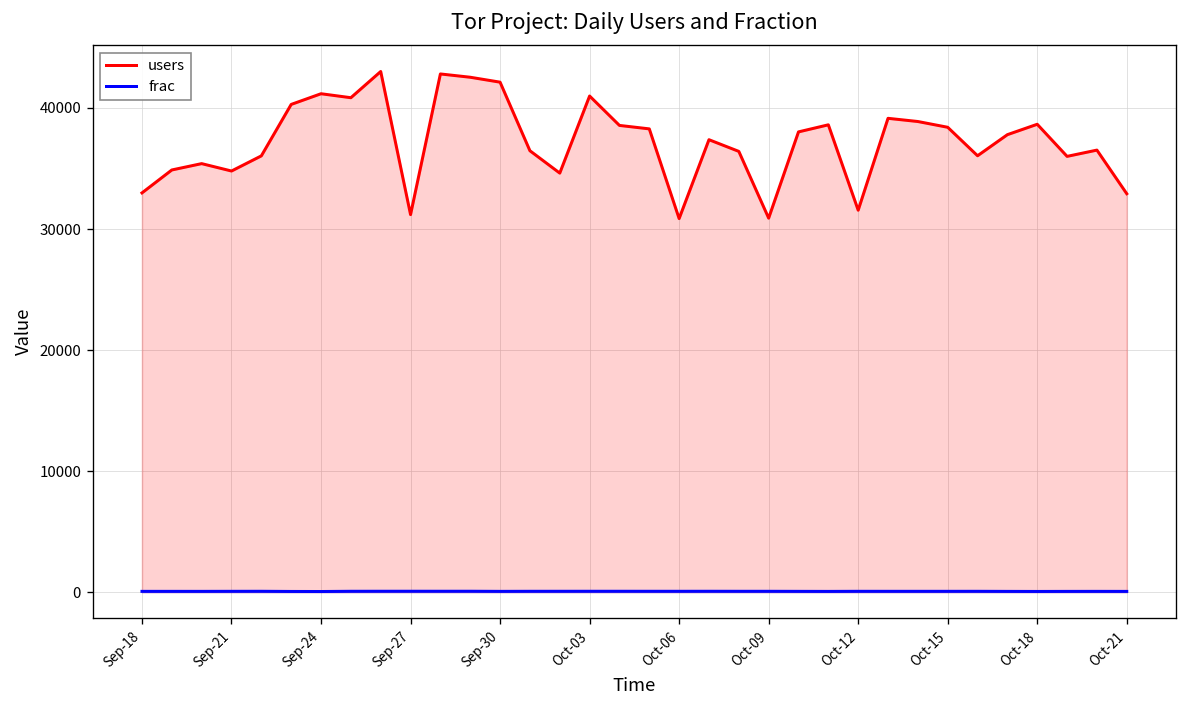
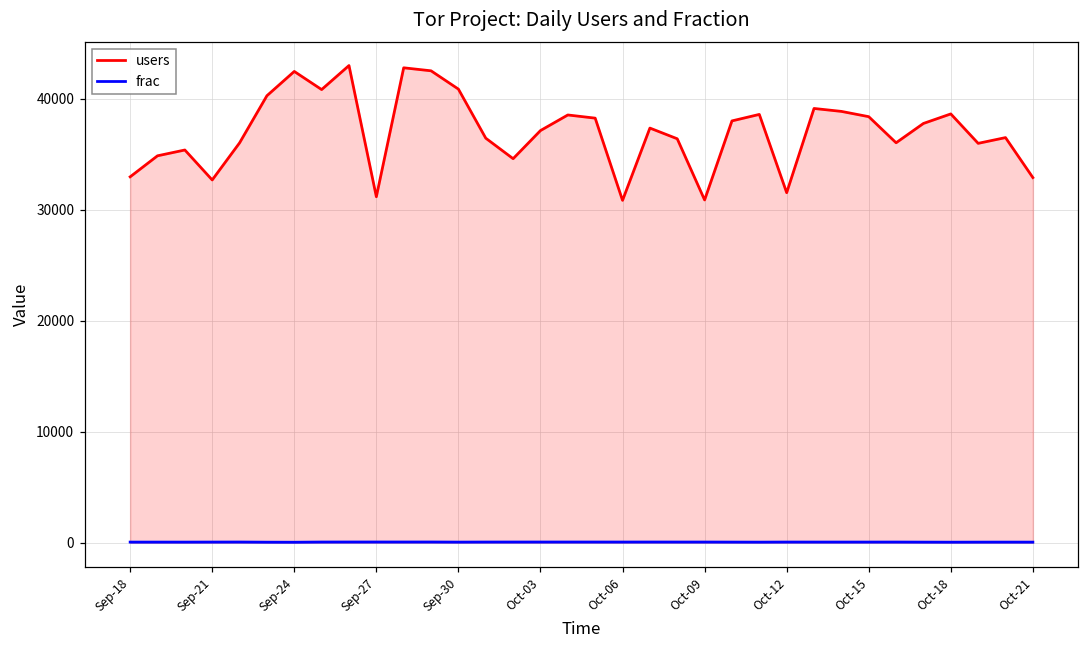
users, Sep-21: 34800 -> 32700
users, Sep-24: 41200 -> 42500
users, Sep-30: 42100 -> 40900
users, Oct-03: 41000 -> 37200
